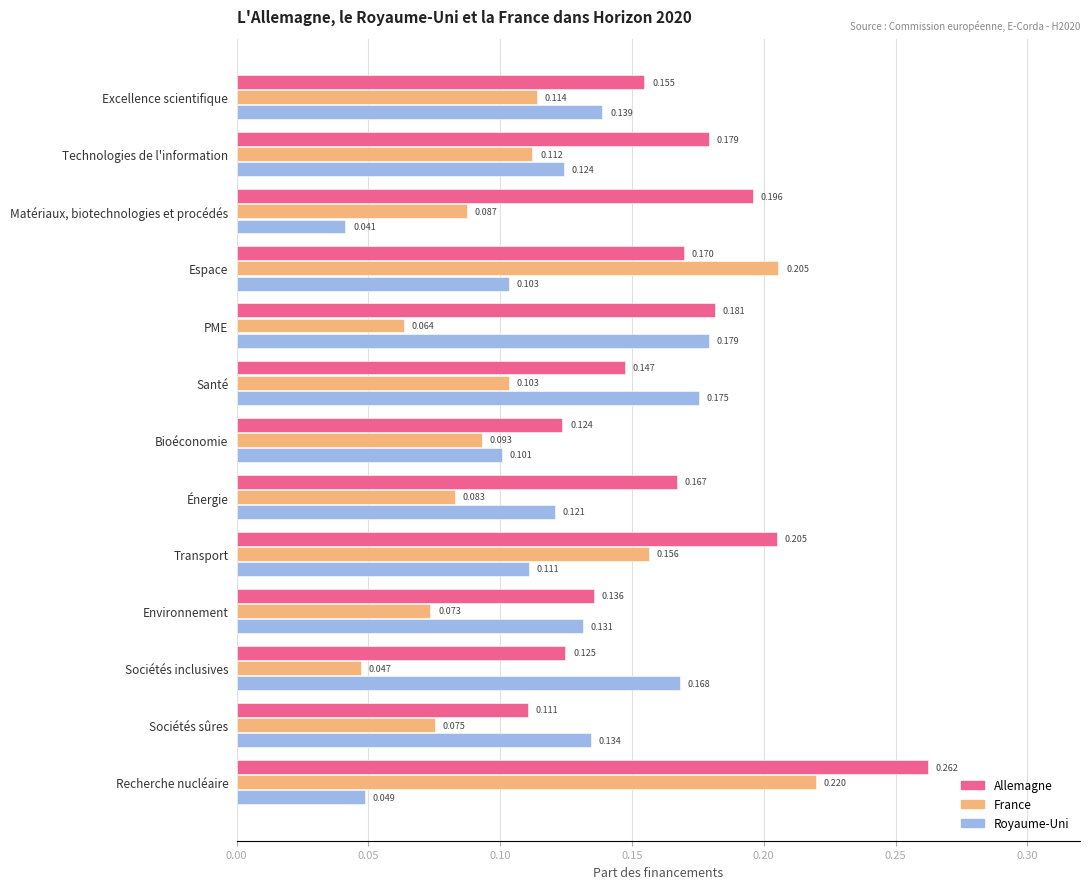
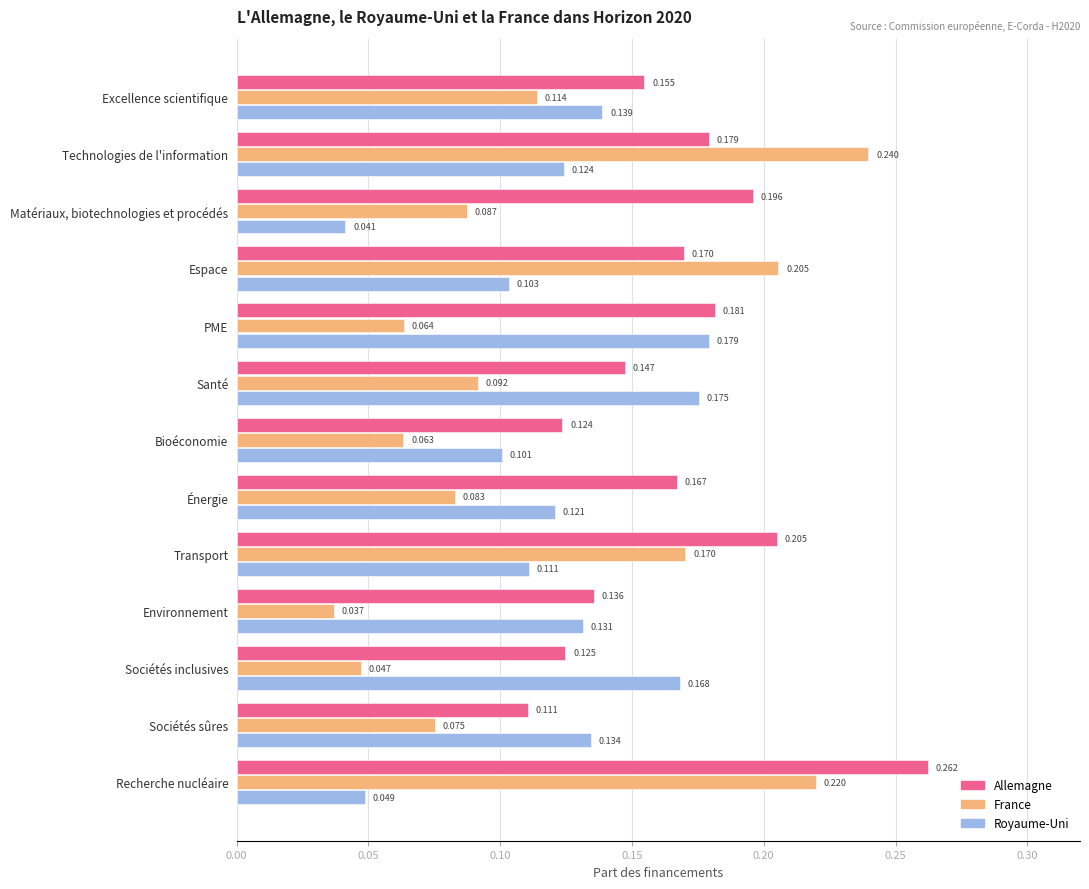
France, Technologies de l'information: 0.112 -> 0.240
France, Santé: 0.103 -> 0.092
France, Bioéconomie: 0.093 -> 0.063
France, Transport: 0.156 -> 0.170
France, Environnement: 0.073 -> 0.037
